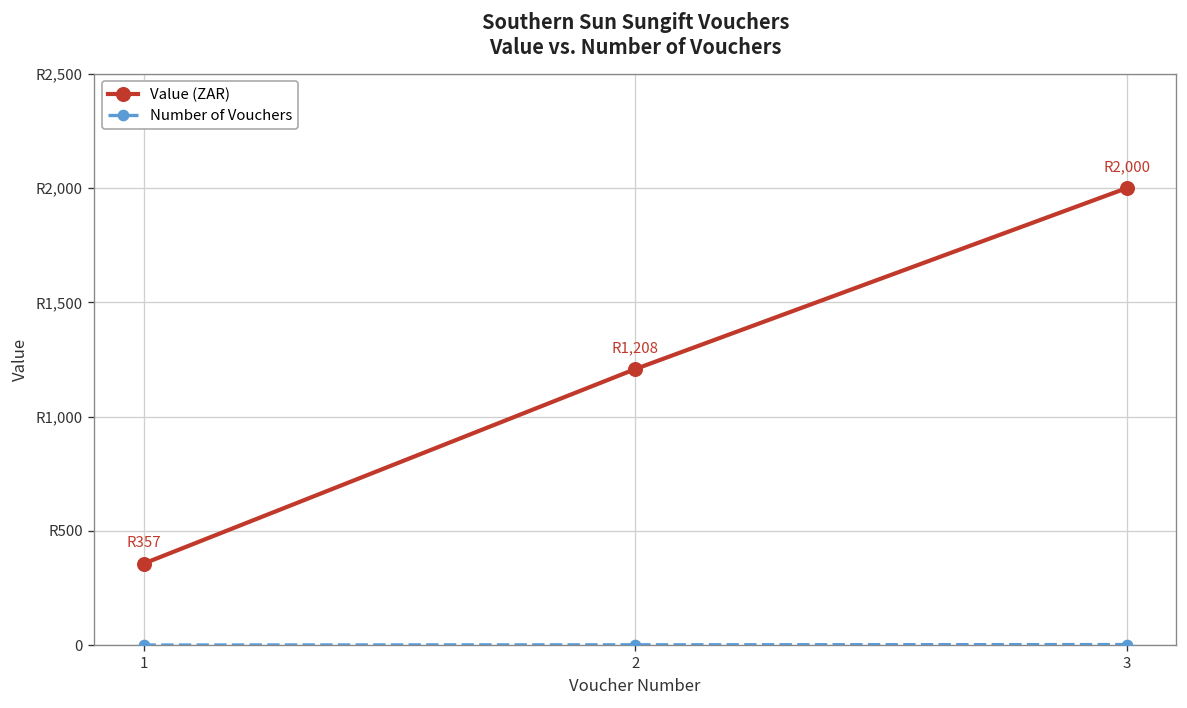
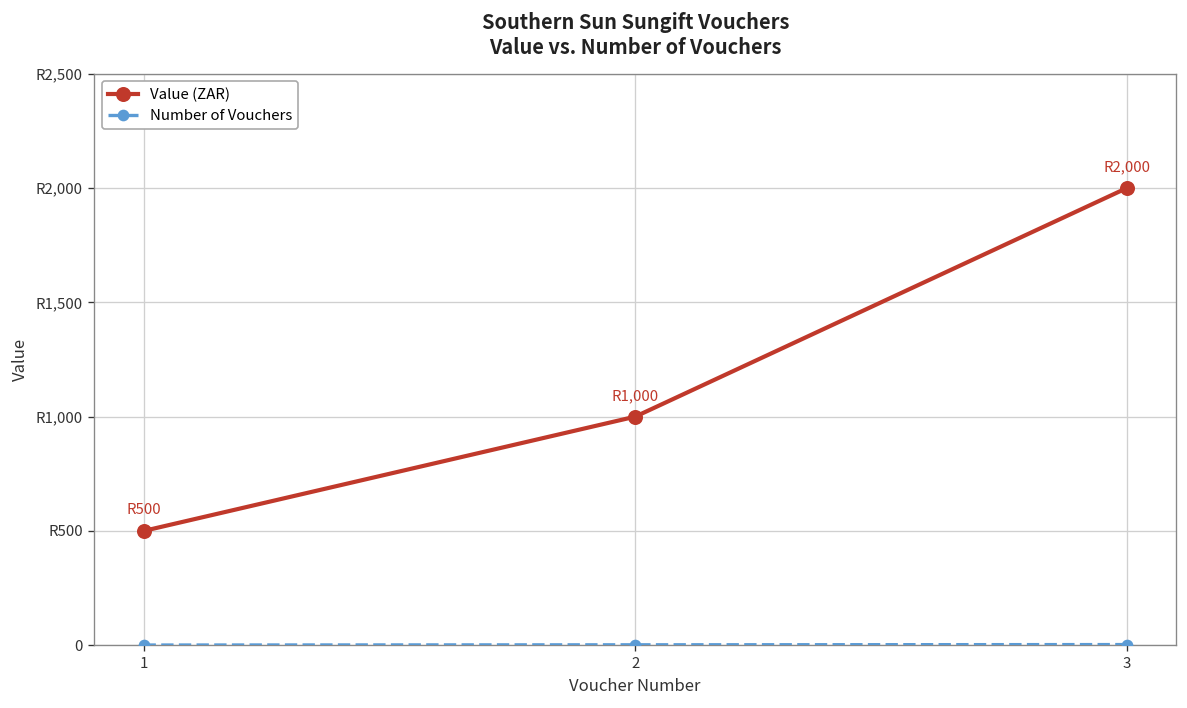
Value (ZAR), 1: 357 -> 500
Value (ZAR), 2: 1,208 -> 1,000
